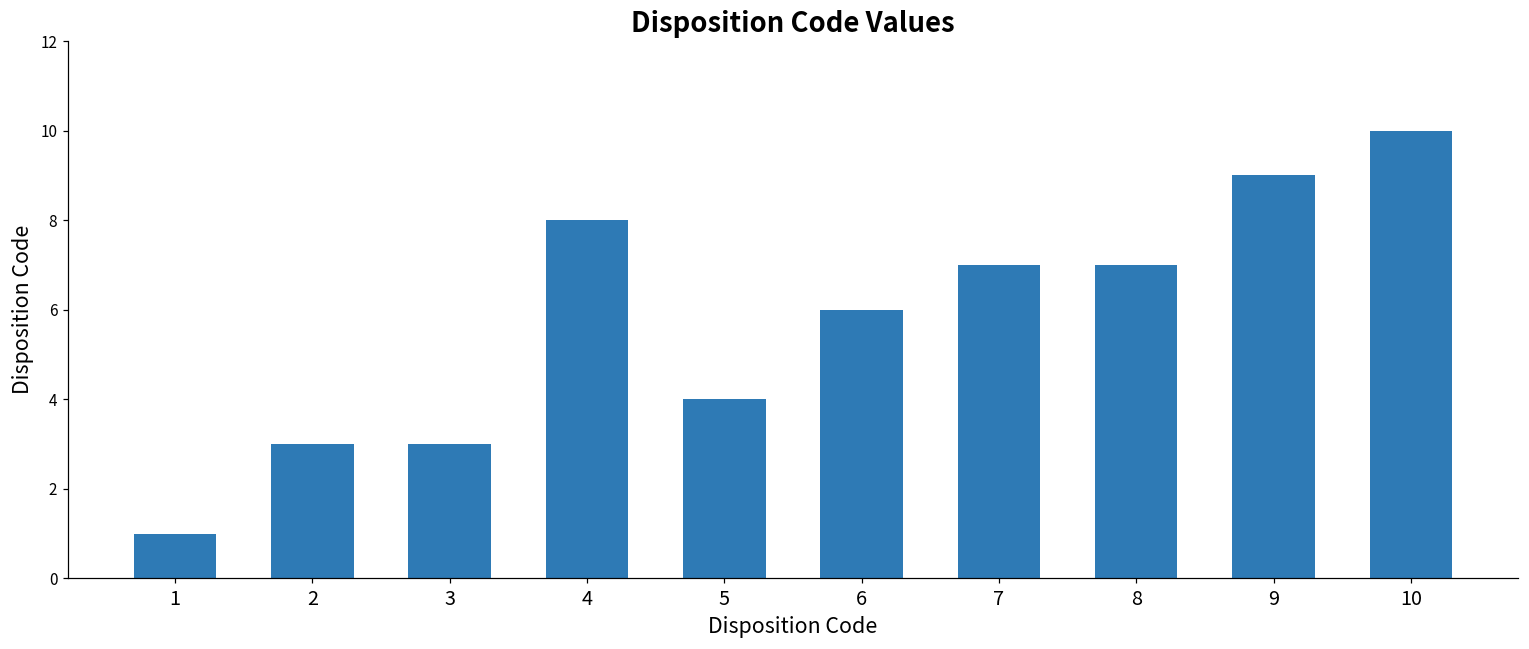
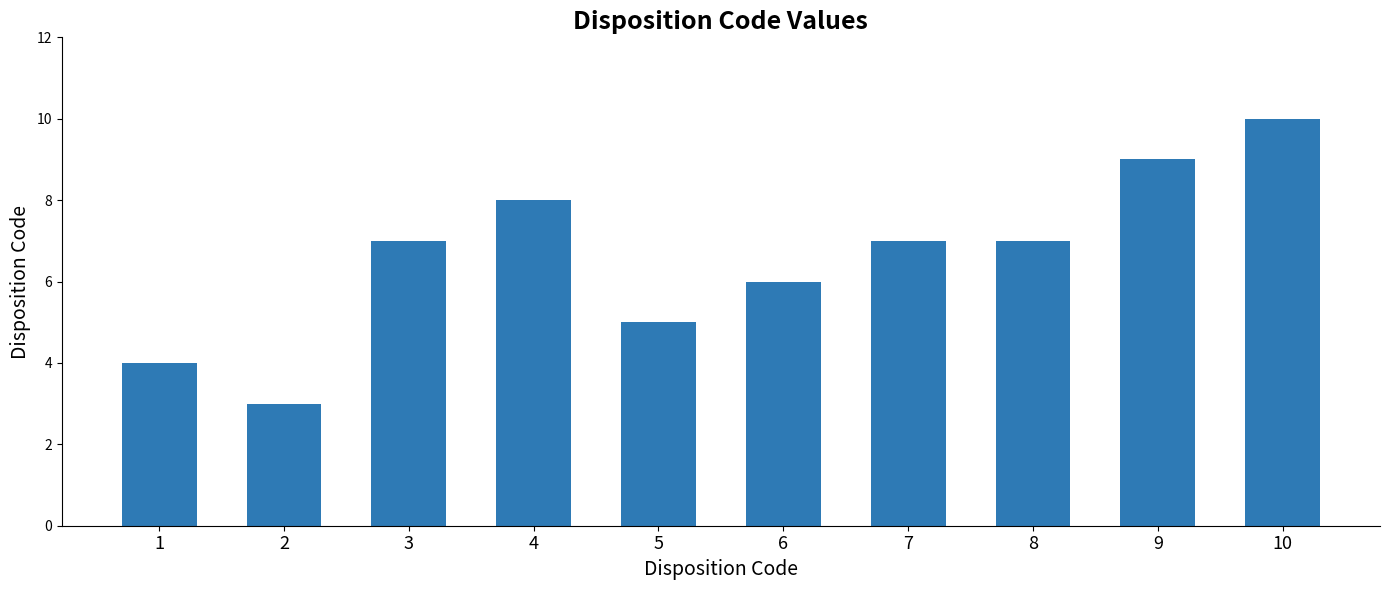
1: 1 -> 4
3: 3 -> 7
5: 4 -> 5
